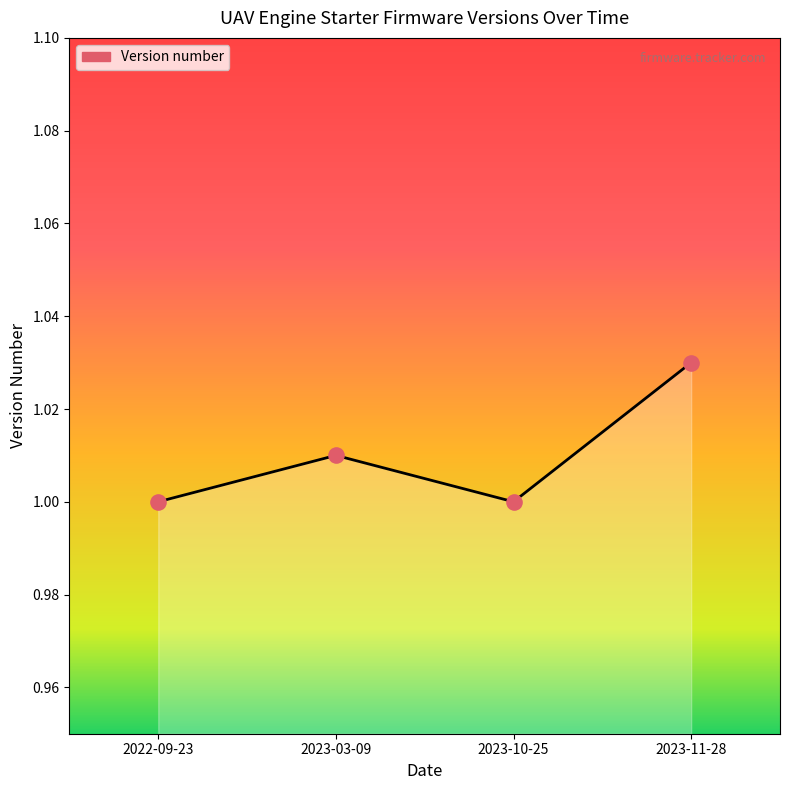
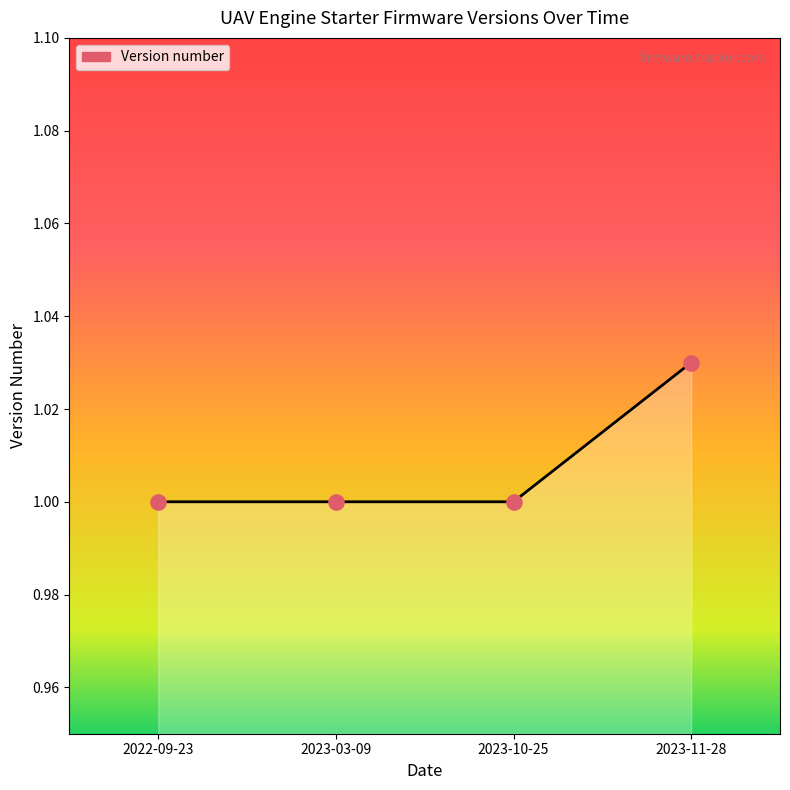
2023-03-09: 1.01 -> 1.00
